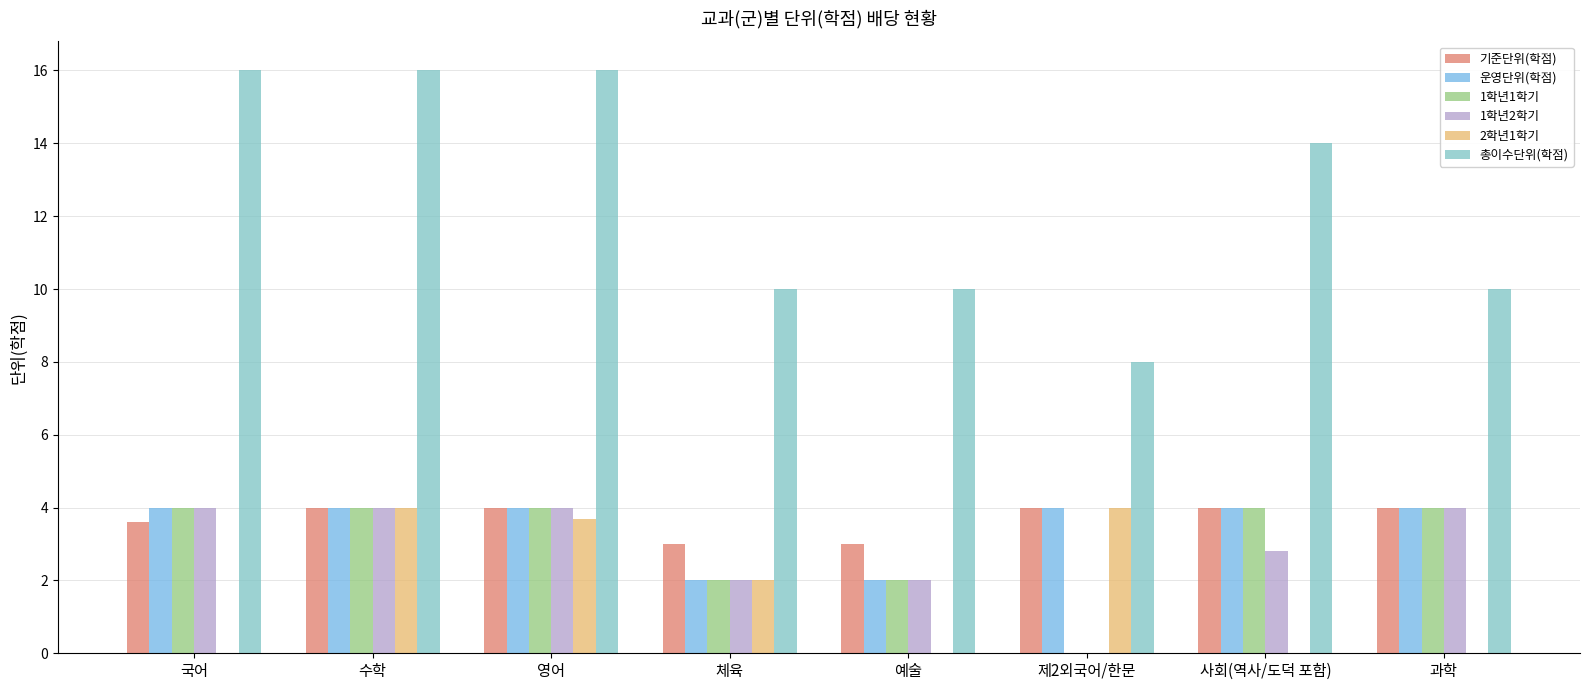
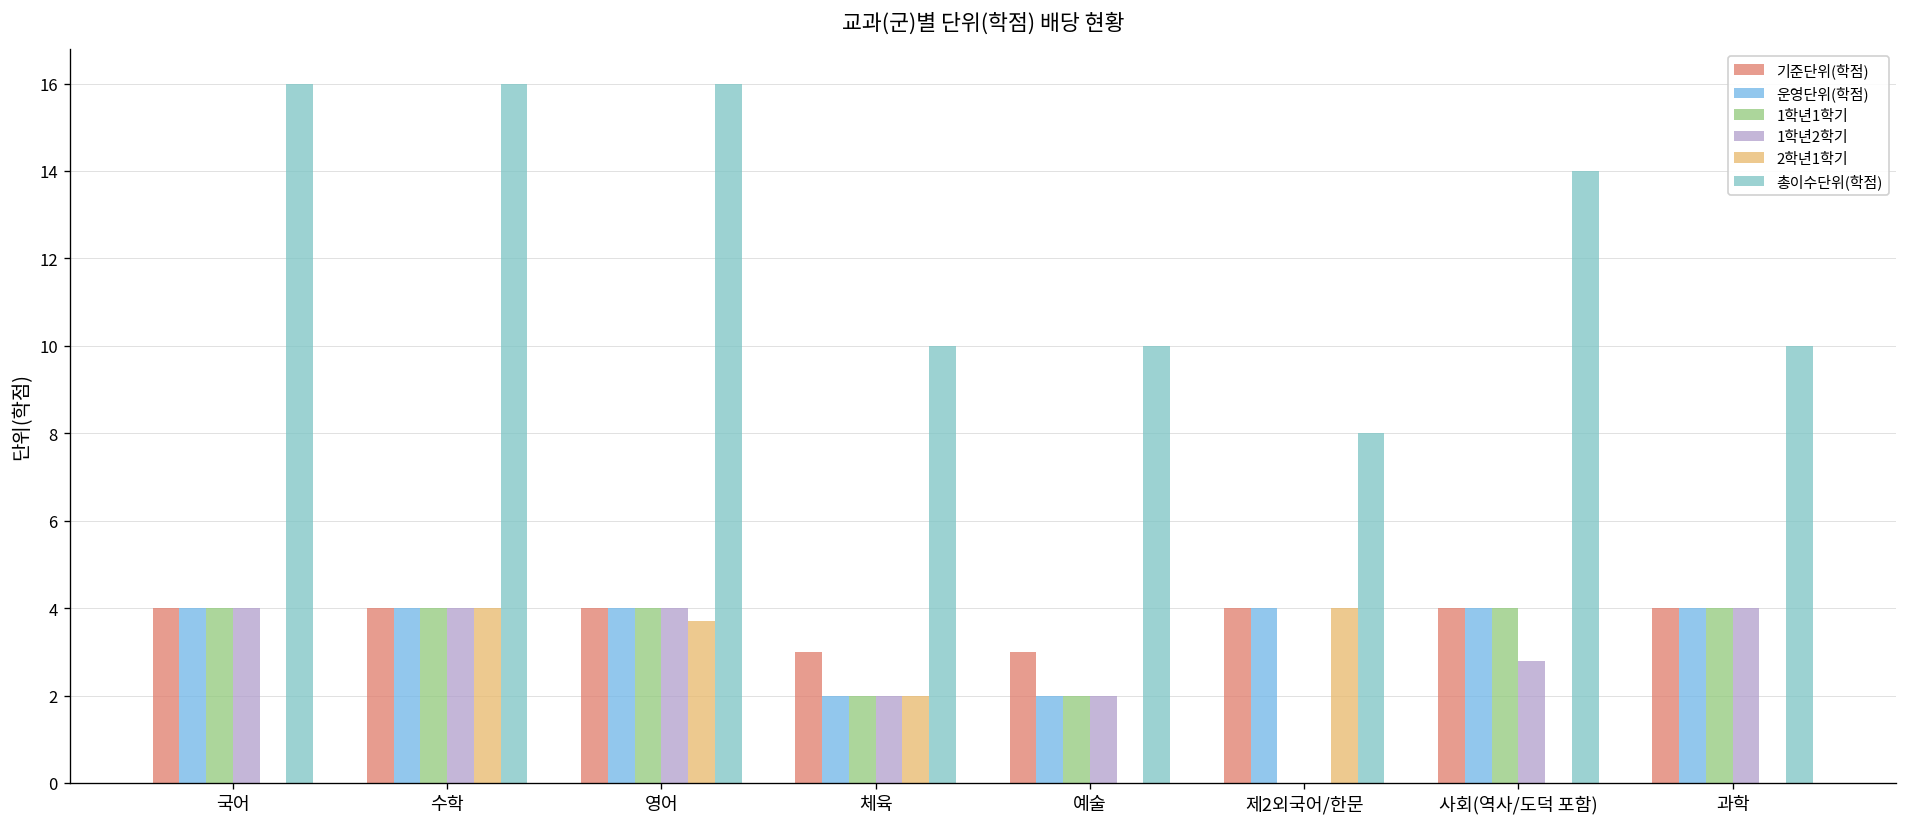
기준단위(학점), 국어: 3.6 -> 4.0
